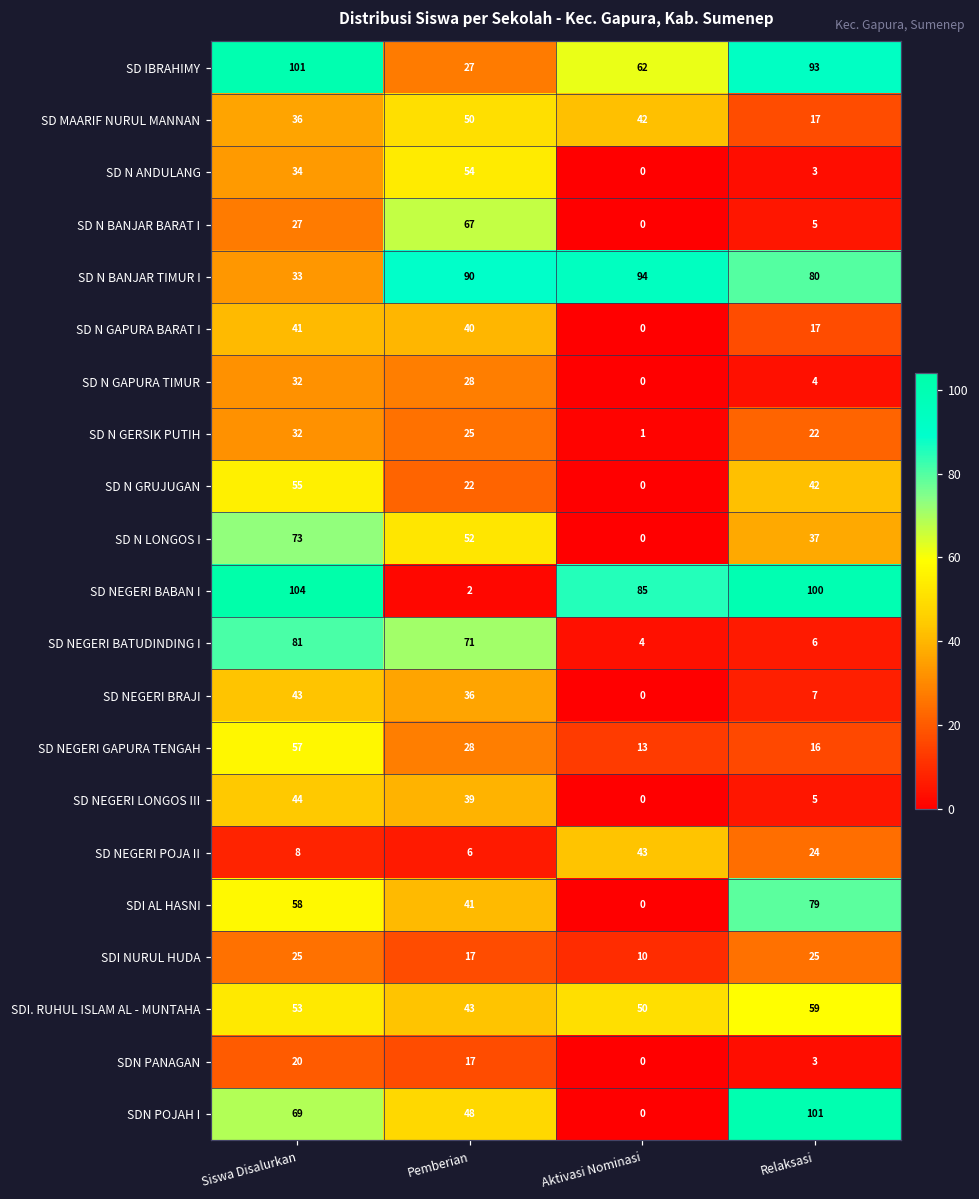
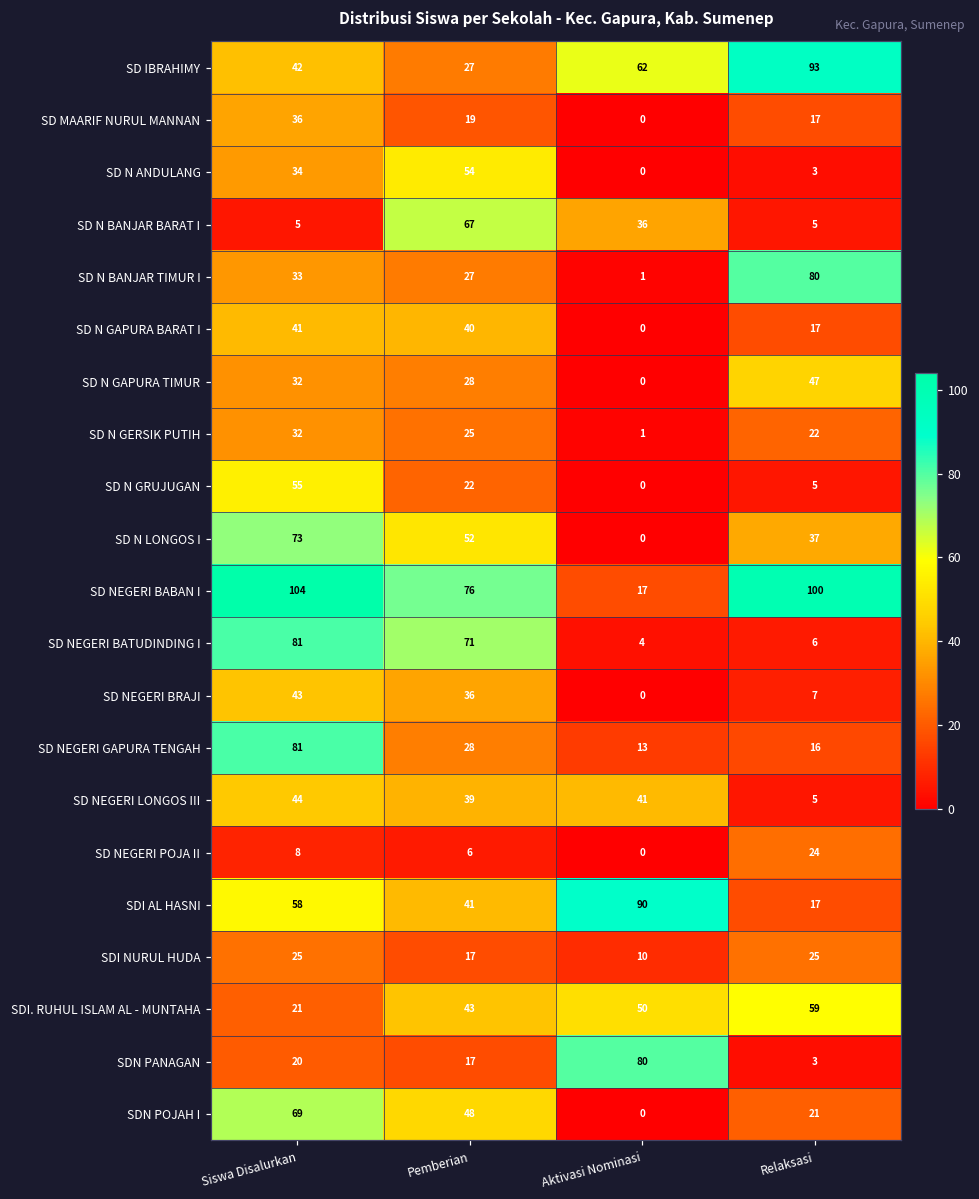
SD IBRAHIMY, Siswa Disalurkan: 101 -> 42
SD MAARIF NURUL MANNAN, Pemberian: 50 -> 19
SD MAARIF NURUL MANNAN, Aktivasi Nominasi: 42 -> 0
SD N BANJAR BARAT I, Siswa Disalurkan: 27 -> 5
SD N BANJAR BARAT I, Aktivasi Nominasi: 0 -> 36
SD N BANJAR TIMUR I, Pemberian: 90 -> 27
SD N BANJAR TIMUR I, Aktivasi Nominasi: 94 -> 1
SD N GAPURA TIMUR, Relaksasi: 4 -> 47
SD N GRUJUGAN, Relaksasi: 42 -> 5
SD NEGERI BABAN I, Pemberian: 2 -> 76
SD NEGERI BABAN I, Aktivasi Nominasi: 85 -> 17
SD NEGERI GAPURA TENGAH, Siswa Disalurkan: 57 -> 81
SD NEGERI LONGOS III, Aktivasi Nominasi: 0 -> 41
SD NEGERI POJA II, Aktivasi Nominasi: 43 -> 0
SDI AL HASNI, Aktivasi Nominasi: 0 -> 90
SDI AL HASNI, Relaksasi: 79 -> 17
SDI. RUHUL ISLAM AL - MUNTAHA, Siswa Disalurkan: 53 -> 21
SDN PANAGAN, Aktivasi Nominasi: 0 -> 80
SDN POJAH I, Relaksasi: 101 -> 21
